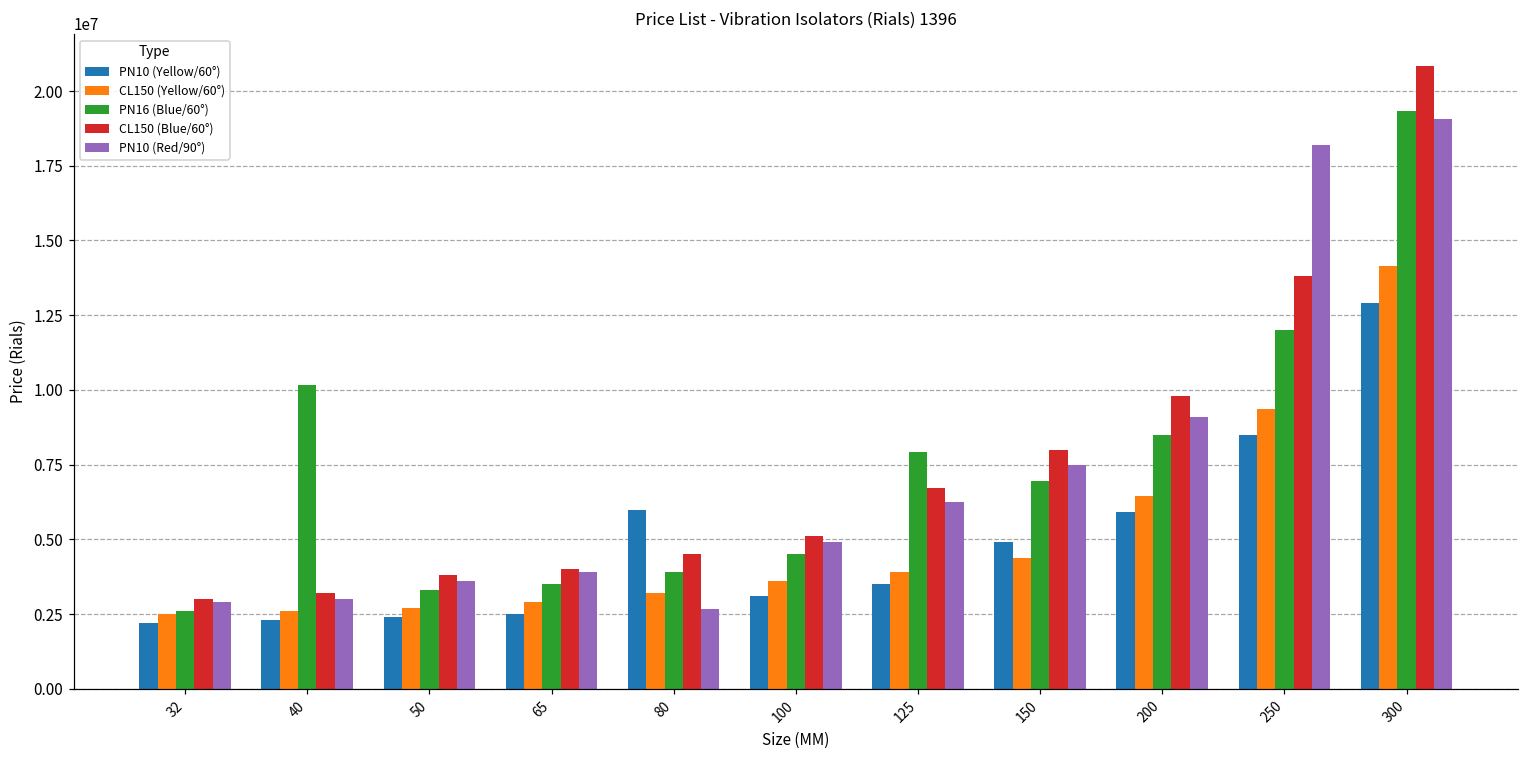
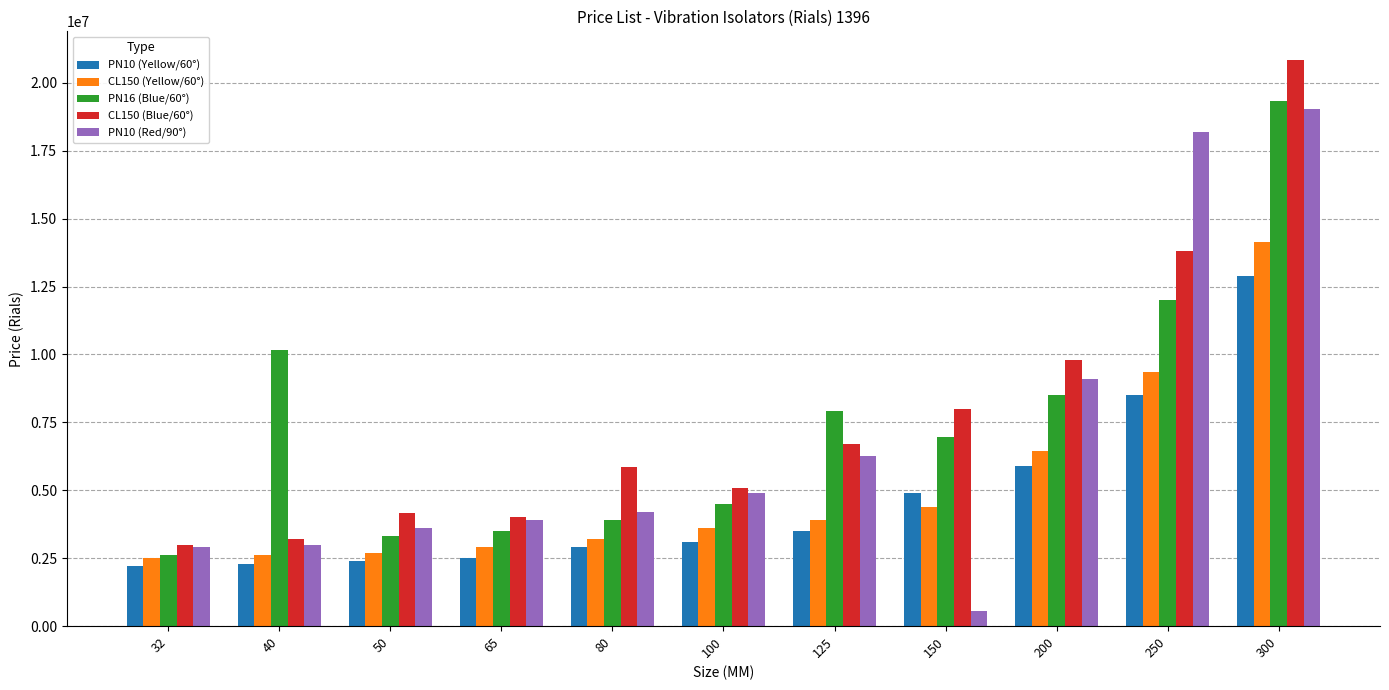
CL150 (Blue/60°), 50: 3800000 -> 4200000
PN10 (Yellow/60°), 80: 6000000 -> 2900000
CL150 (Blue/60°), 80: 4500000 -> 5900000
PN10 (Red/90°), 80: 2700000 -> 4200000
PN10 (Red/90°), 150: 7500000 -> 600000
